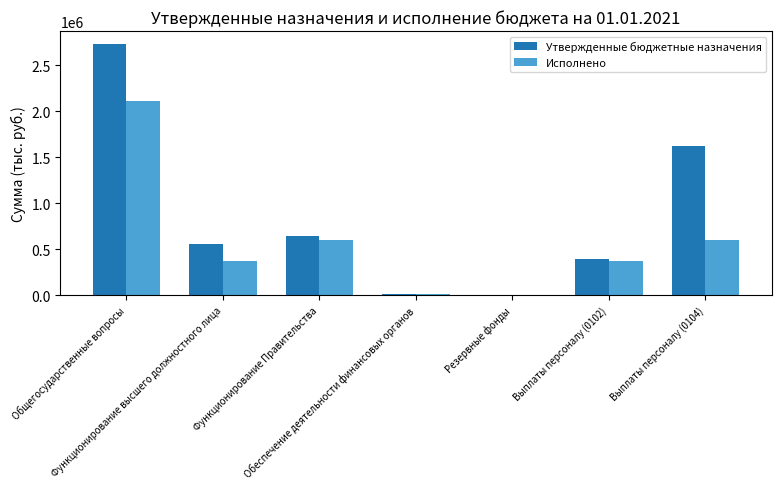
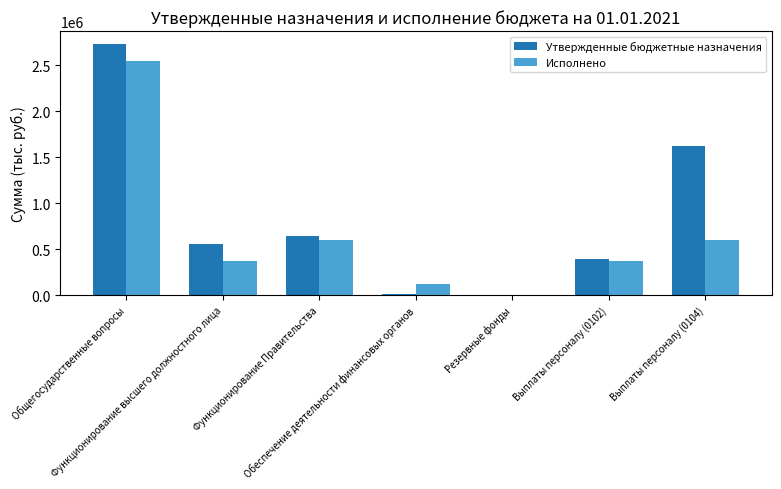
Исполнено, Общегосударственные вопросы: 2100000 -> 2500000
Исполнено, Обеспечение деятельности финансовых органов: 0 -> 100000
